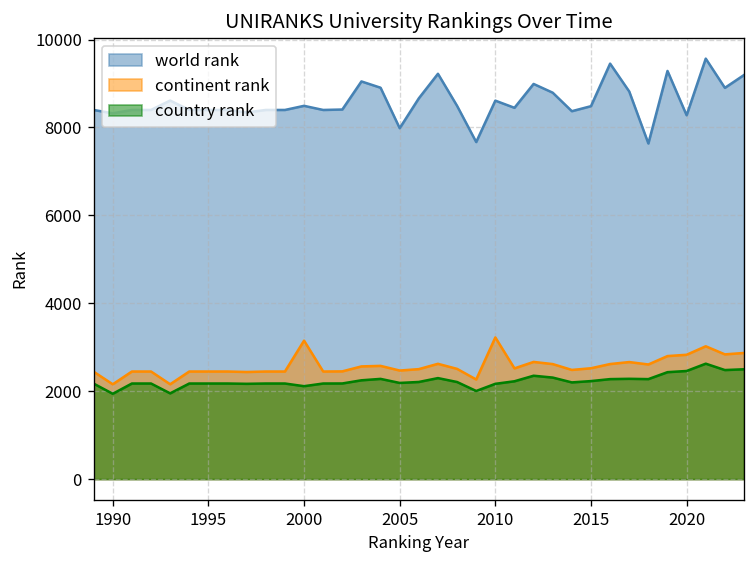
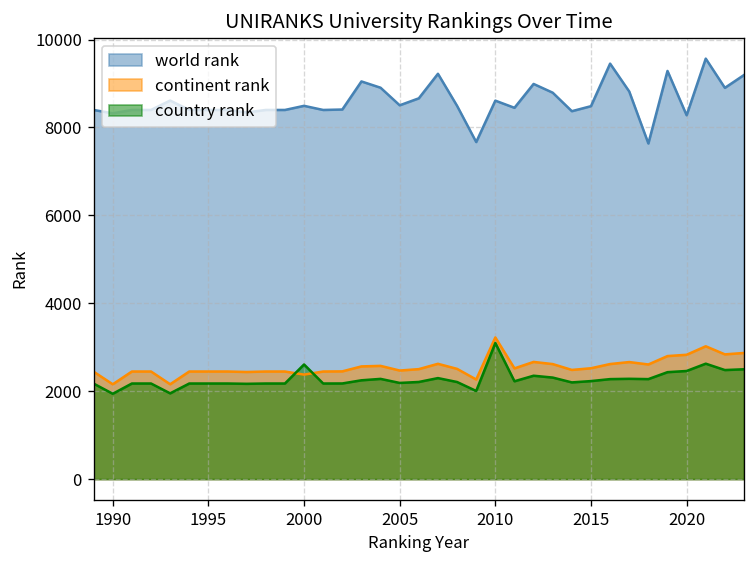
continent rank, 2000: 3100 -> 2400
country rank, 2000: 2100 -> 2600
world rank, 2005: 8000 -> 8500
country rank, 2010: 2200 -> 3100
